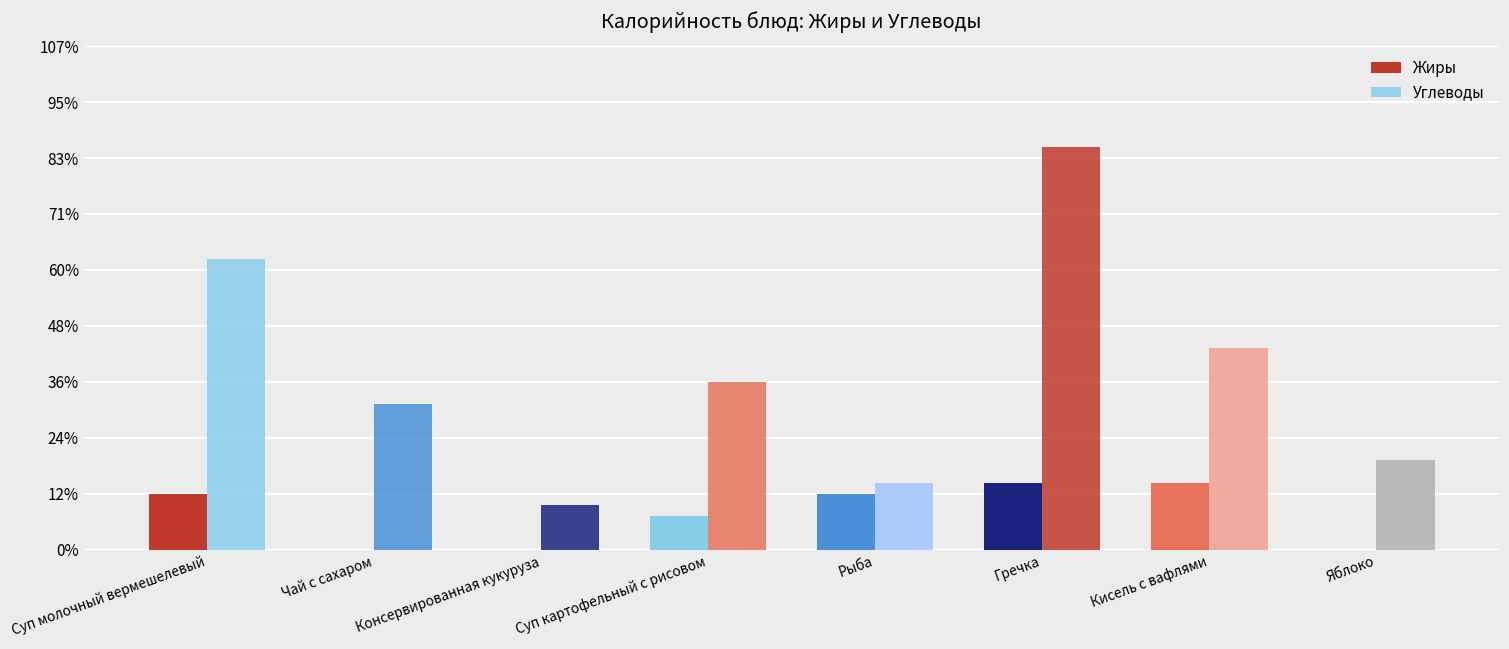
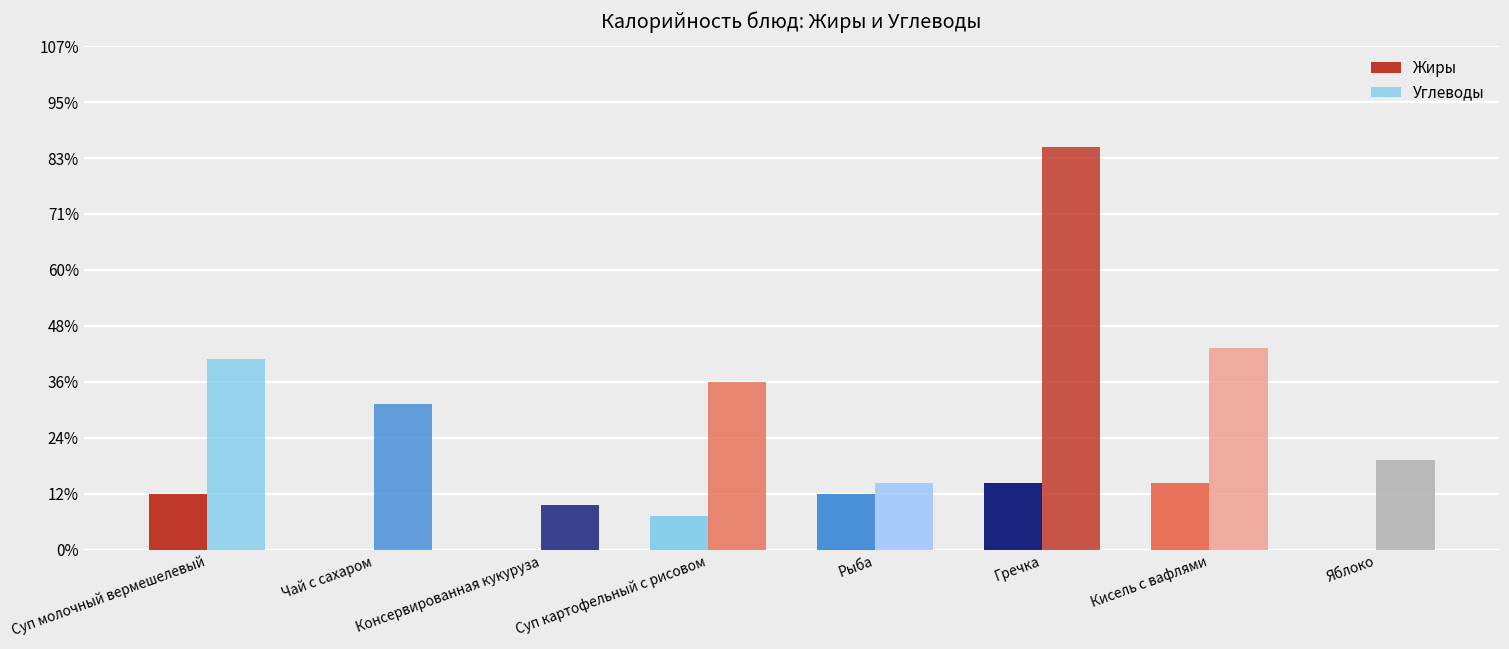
Углеводы, Суп молочный вермешелевый: 62% -> 40%
